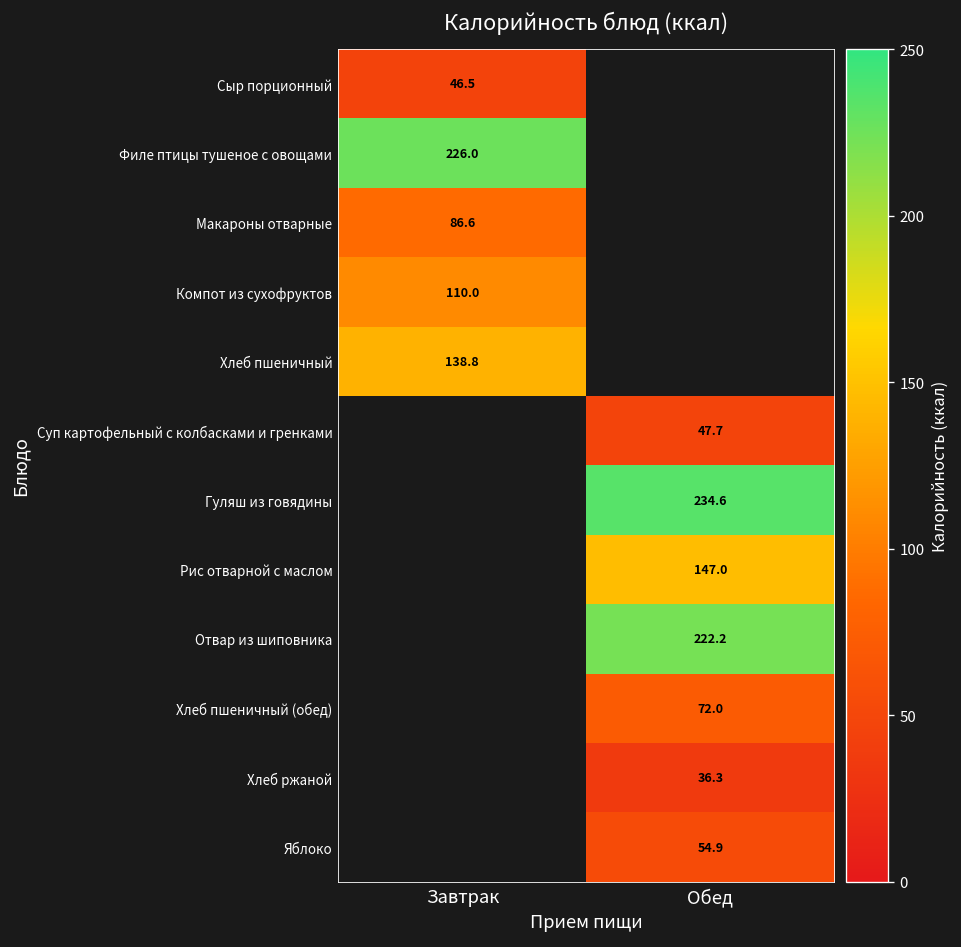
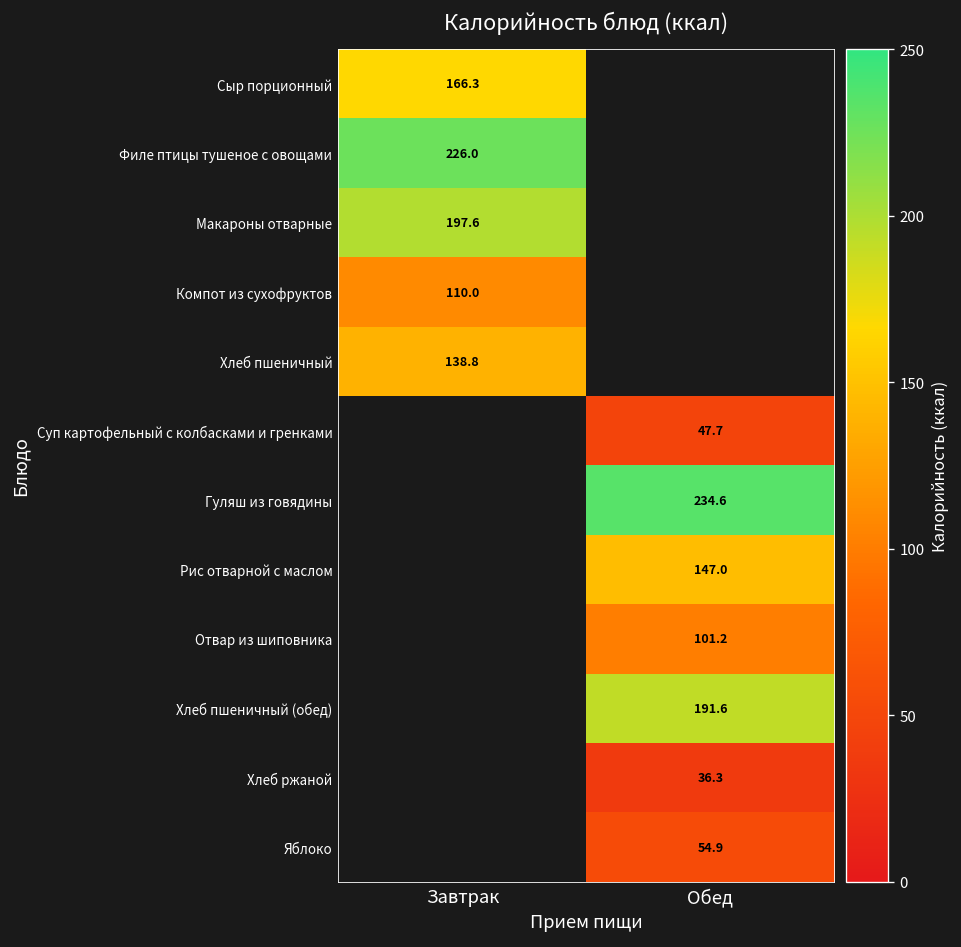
Сыр порционный, Завтрак: 46.5 -> 166.3
Макароны отварные, Завтрак: 86.6 -> 197.6
Отвар из шиповника, Обед: 222.2 -> 101.2
Хлеб пшеничный (обед), Обед: 72.0 -> 191.6
